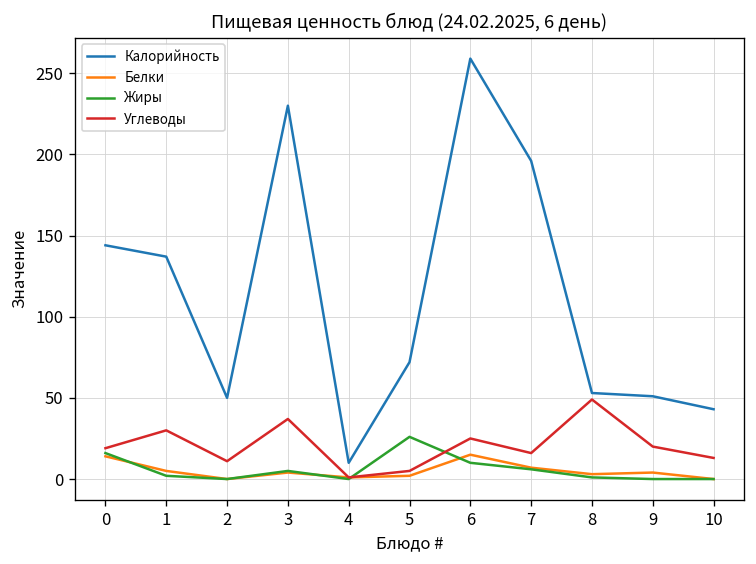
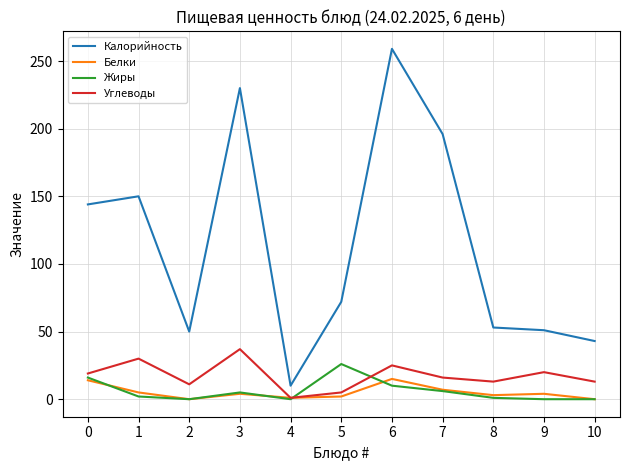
Калорийность, 1: 137 -> 150
Углеводы, 8: 49 -> 13
